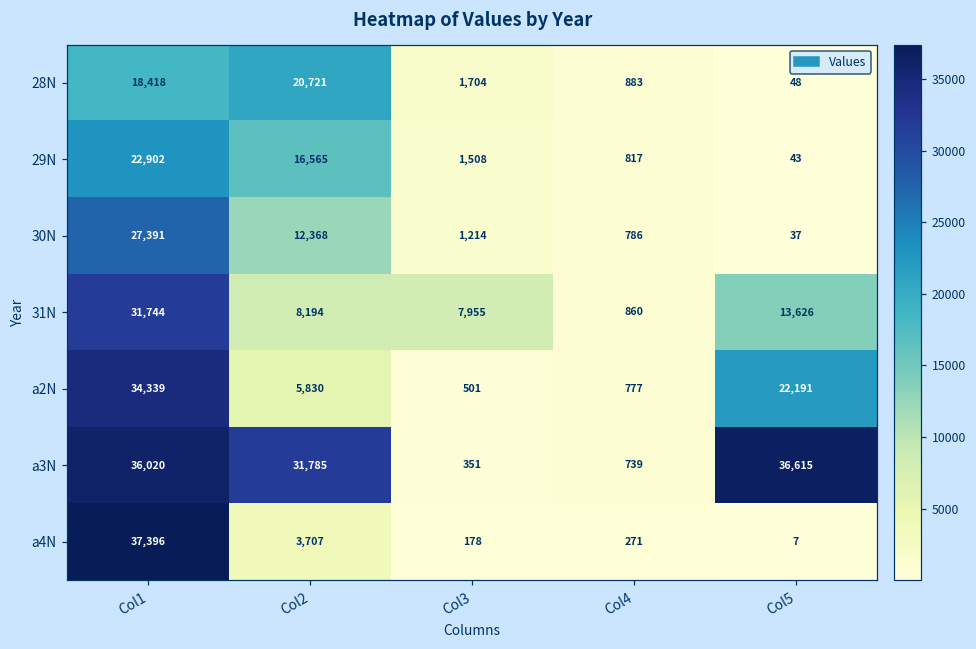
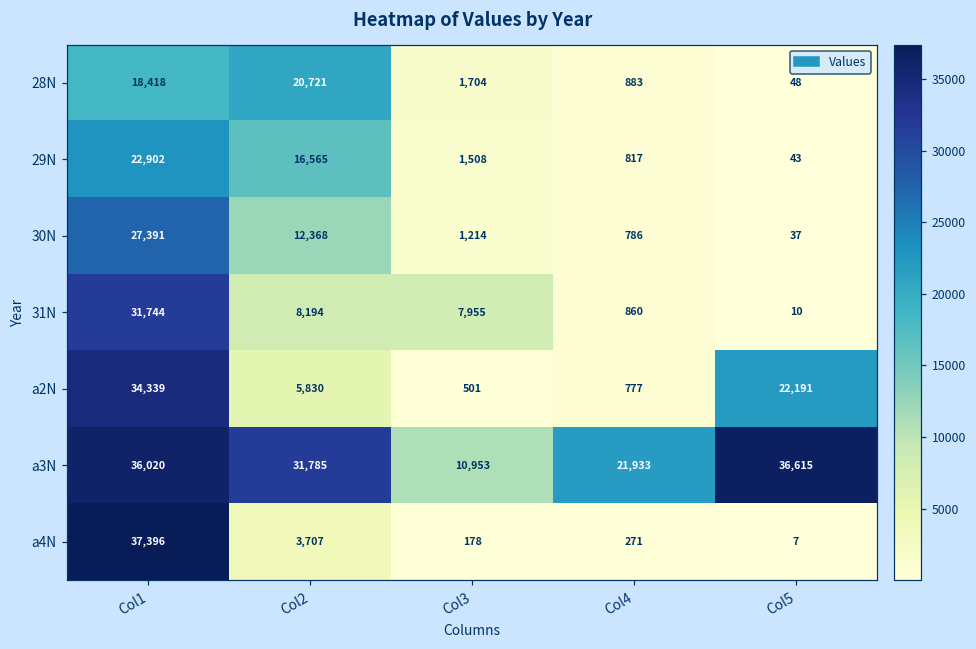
31N, Col5: 13,626 -> 10
a3N, Col3: 351 -> 10,953
a3N, Col4: 739 -> 21,933
